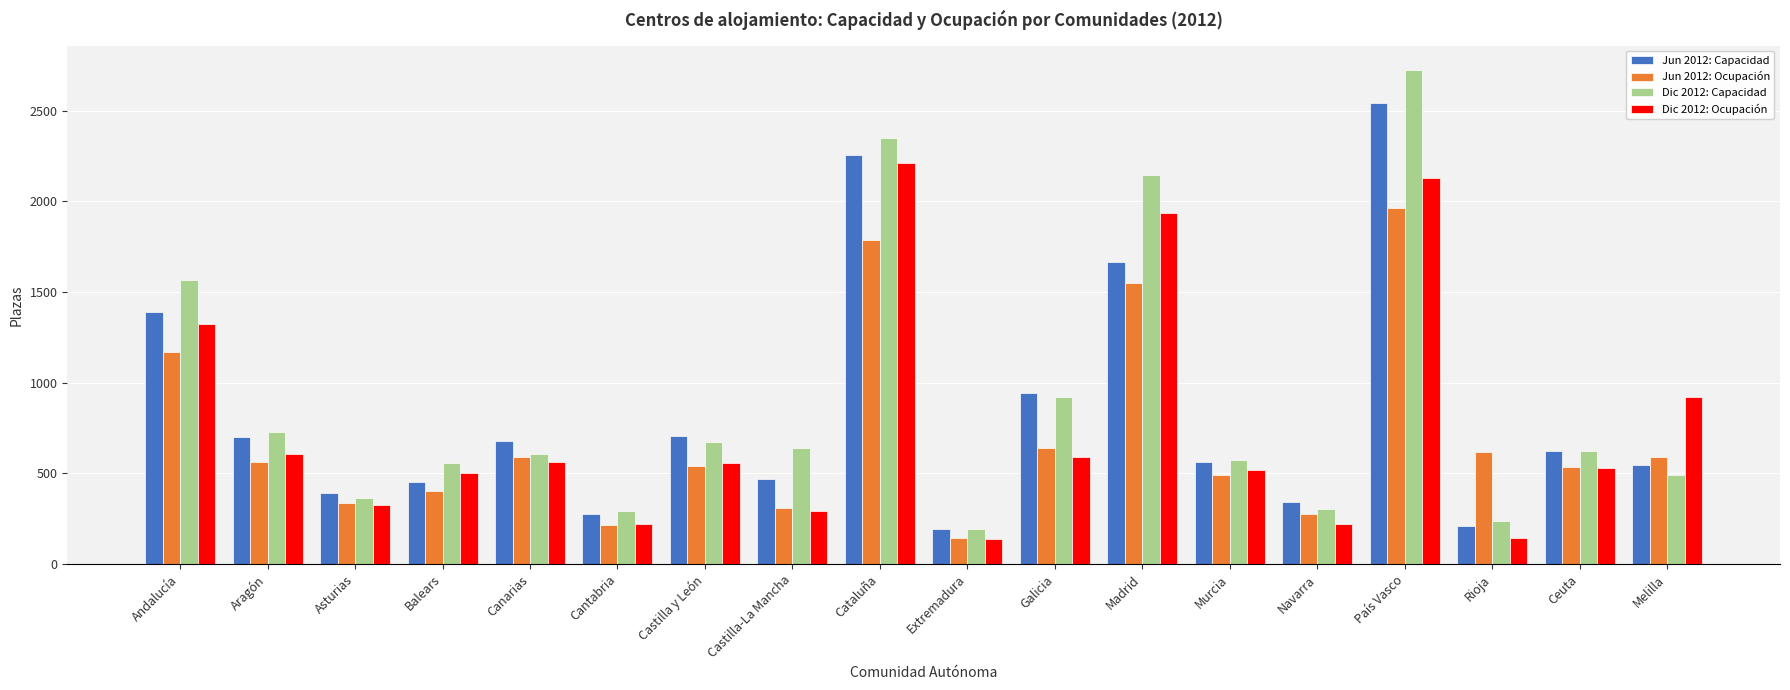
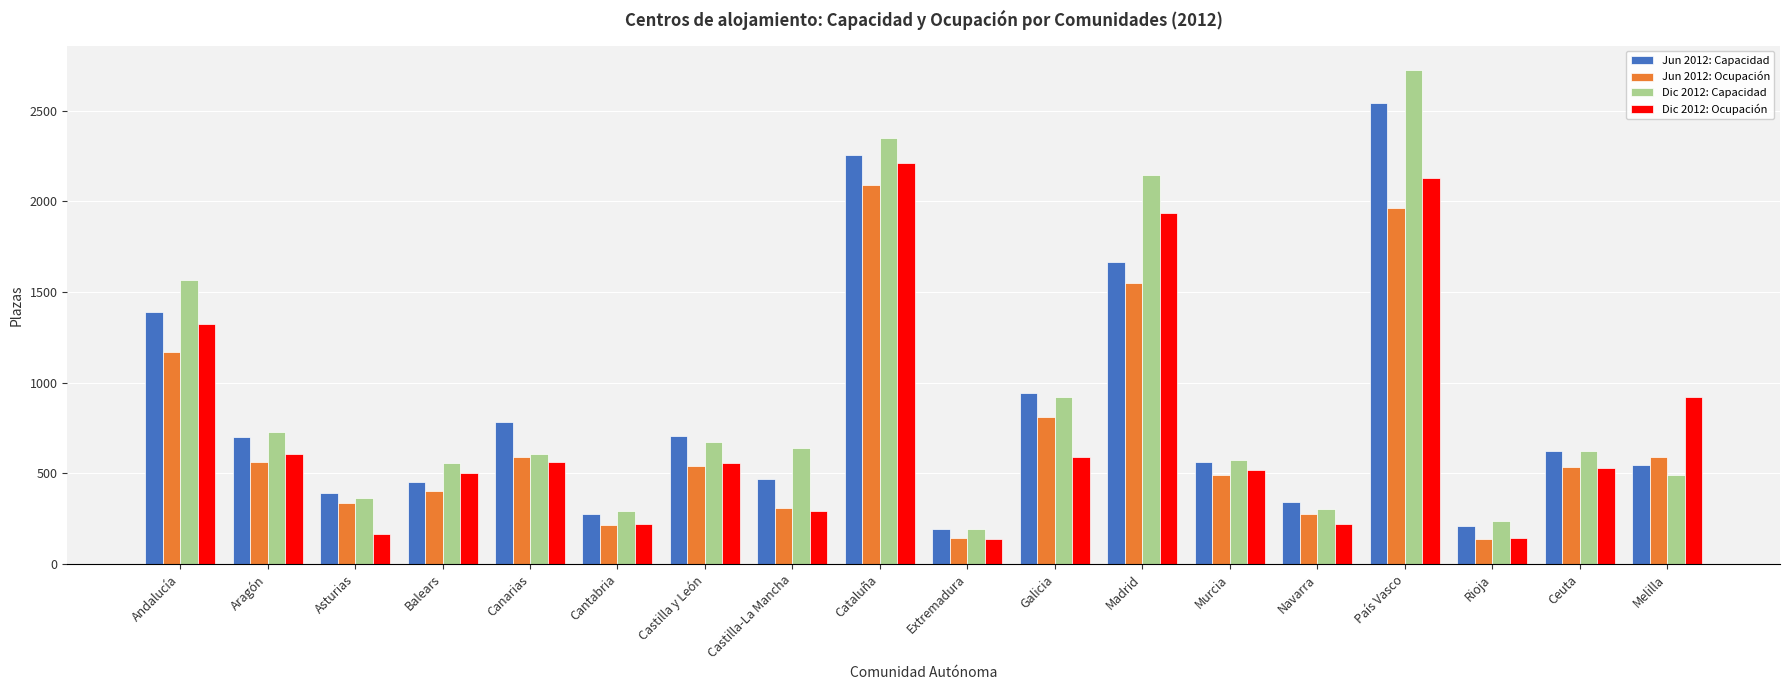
Dic 2012: Ocupación, Asturias: 330 -> 160
Jun 2012: Capacidad, Canarias: 680 -> 790
Jun 2012: Ocupación, Cataluña: 1790 -> 2090
Jun 2012: Ocupación, Galicia: 640 -> 810
Jun 2012: Ocupación, Rioja: 620 -> 140
